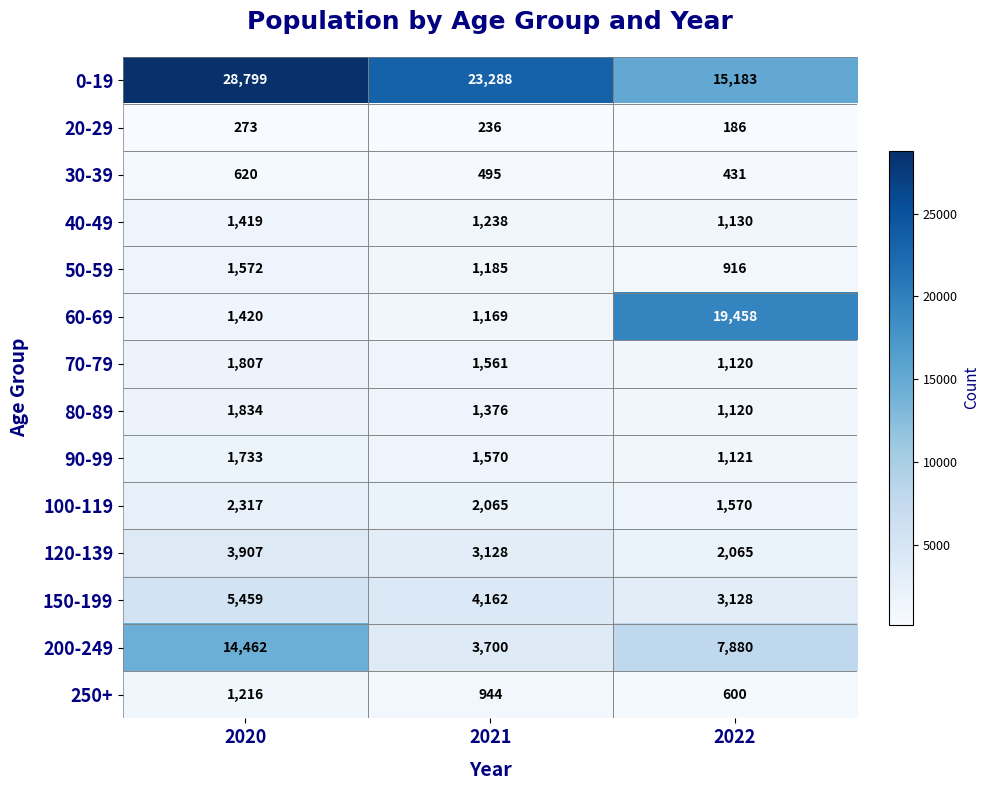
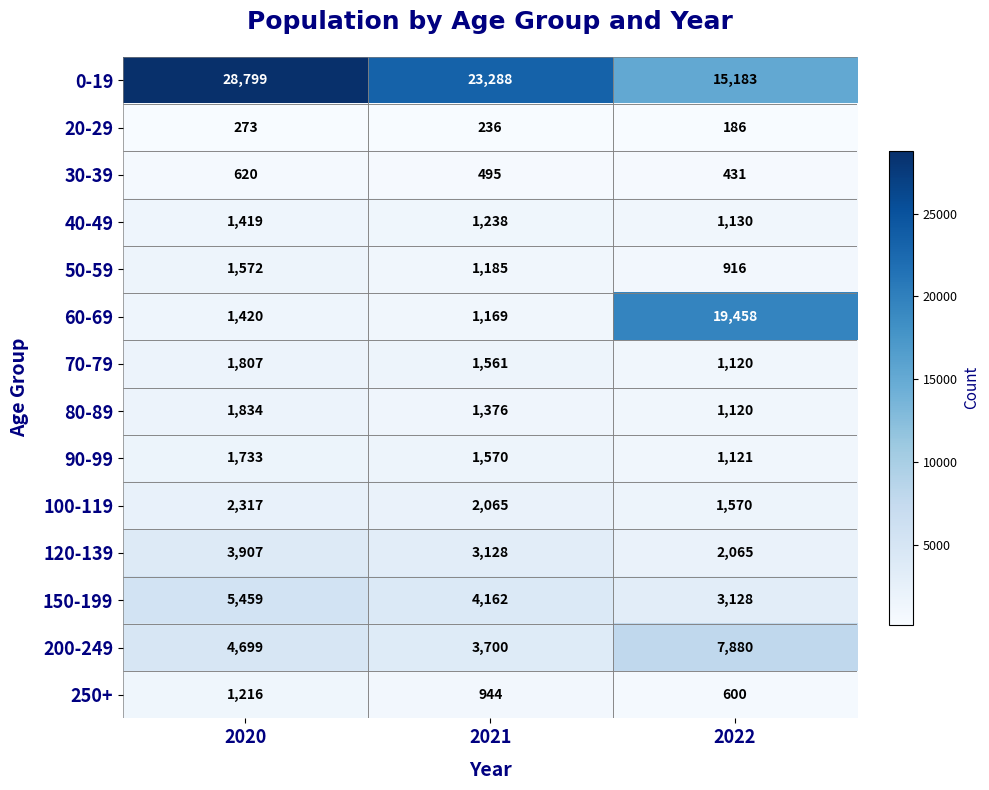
200-249, 2020: 14,462 -> 4,699
